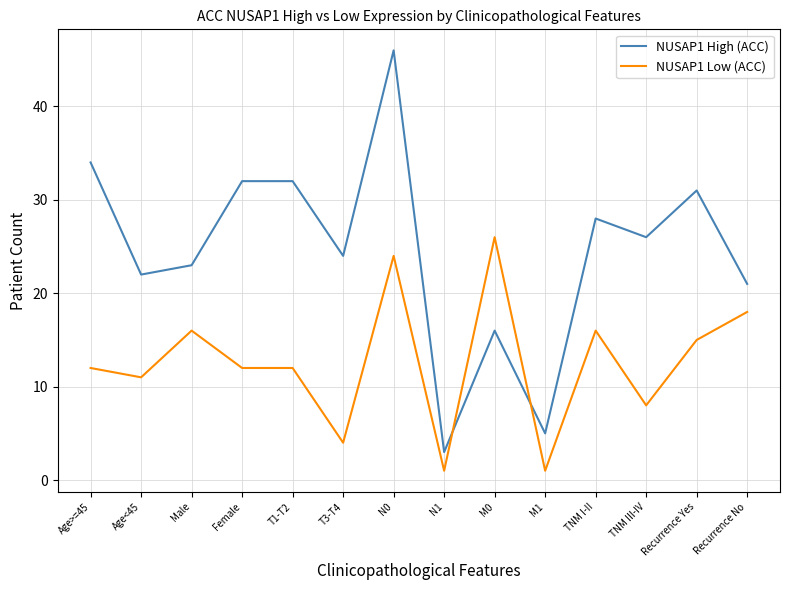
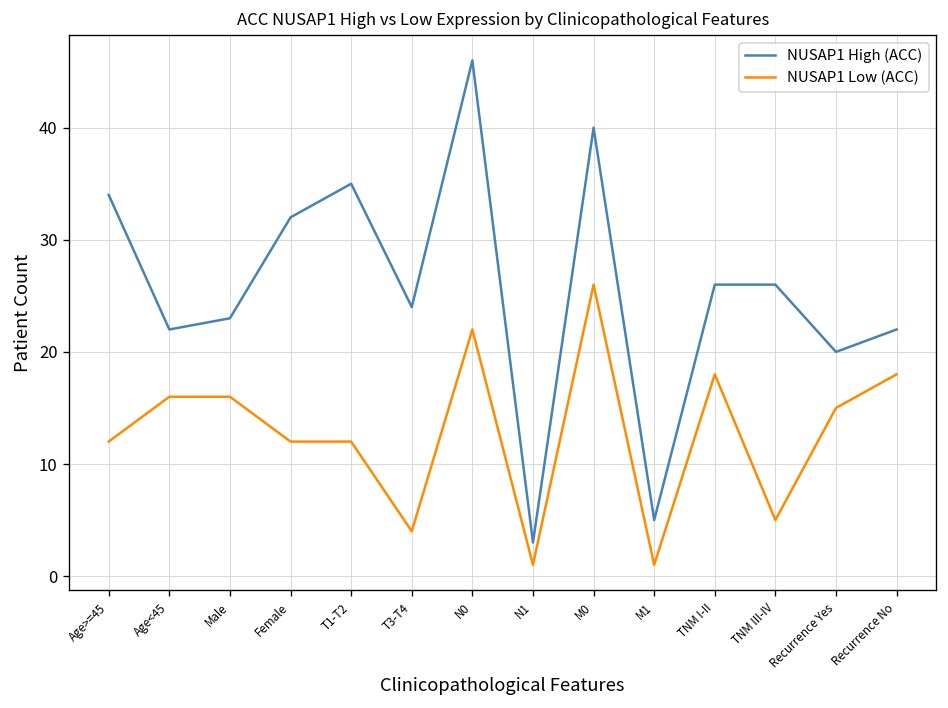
NUSAP1 Low (ACC), Age<45: 11 -> 16
NUSAP1 High (ACC), T1-T2: 32 -> 35
NUSAP1 Low (ACC), N0: 24 -> 22
NUSAP1 High (ACC), M0: 16 -> 40
NUSAP1 High (ACC), TNM I-II: 28 -> 26
NUSAP1 Low (ACC), TNM I-II: 16 -> 18
NUSAP1 Low (ACC), TNM III-IV: 8 -> 5
NUSAP1 High (ACC), Recurrence Yes: 31 -> 20
NUSAP1 High (ACC), Recurrence No: 21 -> 22
